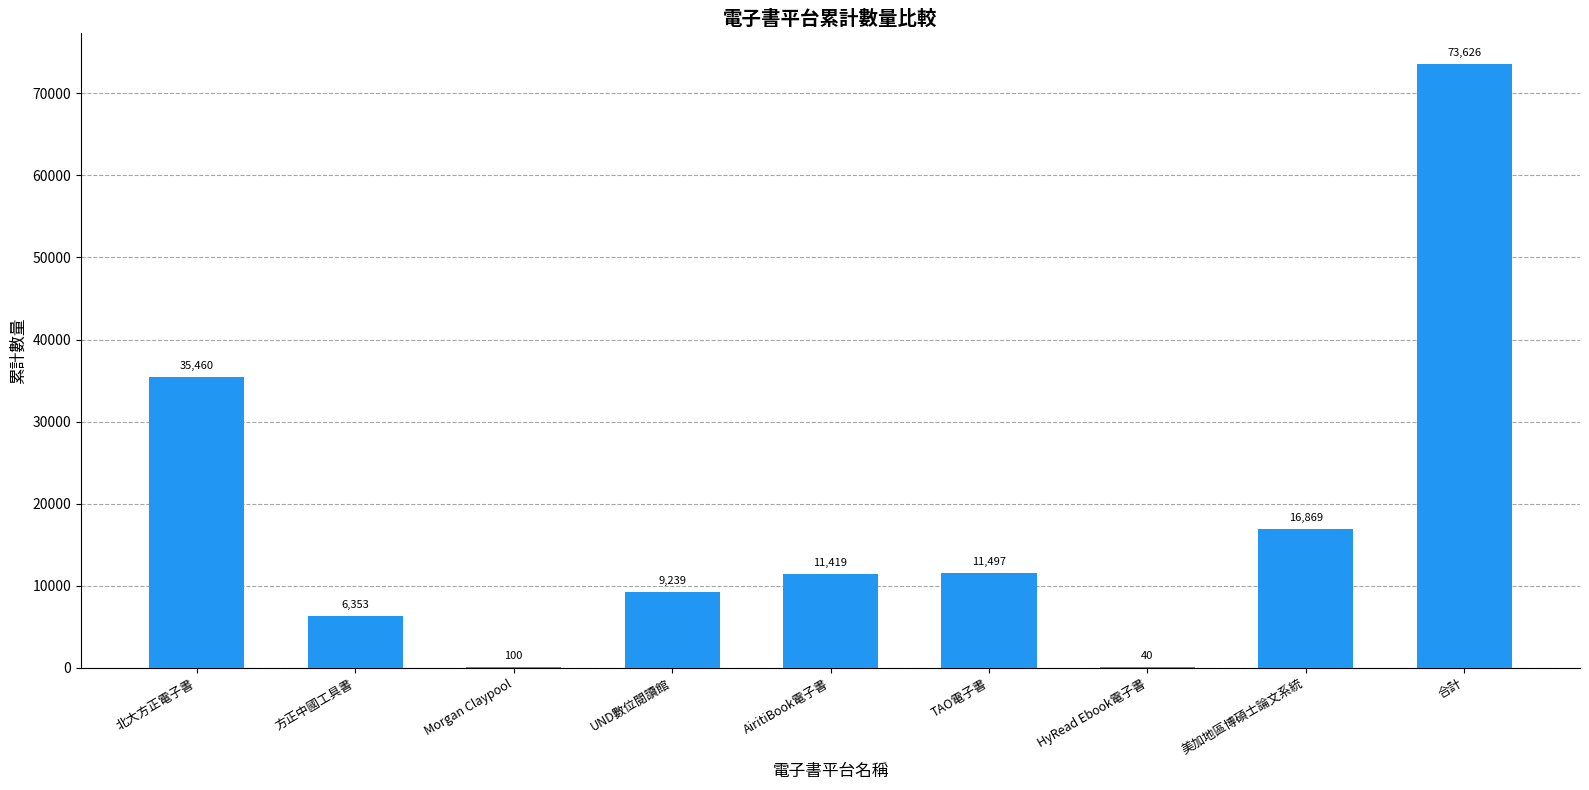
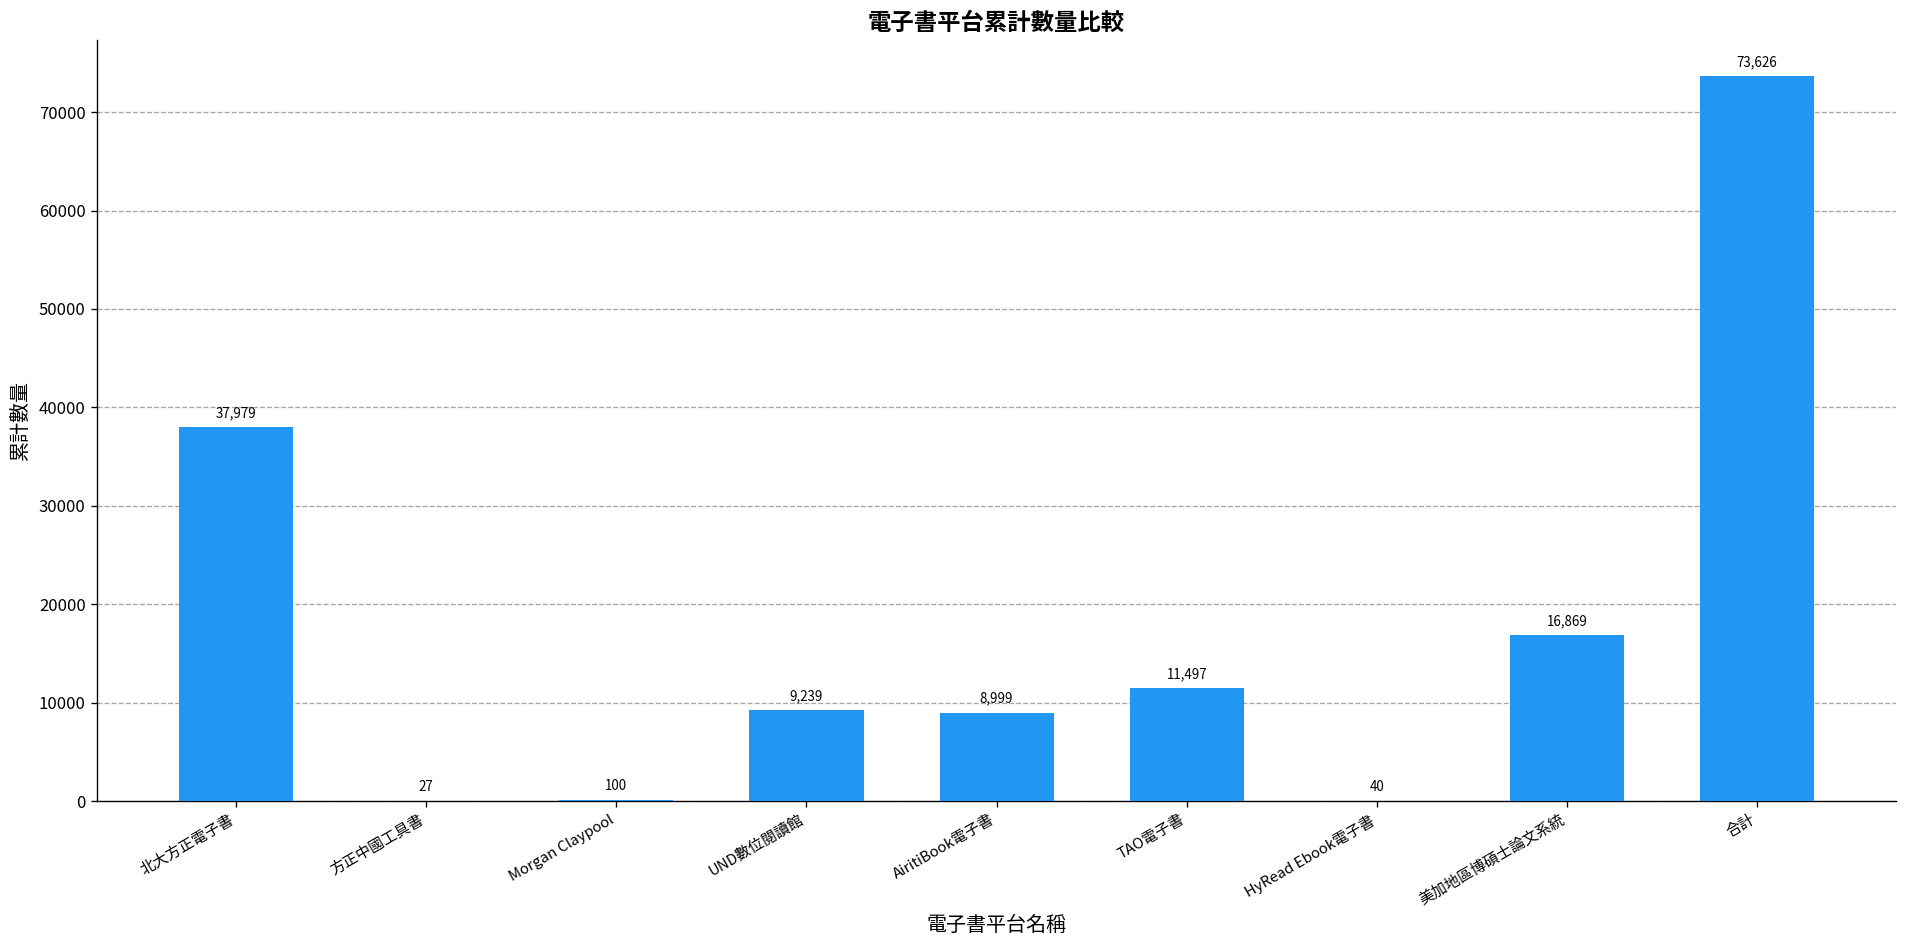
北大方正電子書: 35,460 -> 37,979
方正中國工具書: 6,353 -> 27
AiritiBook電子書: 11,419 -> 8,999
